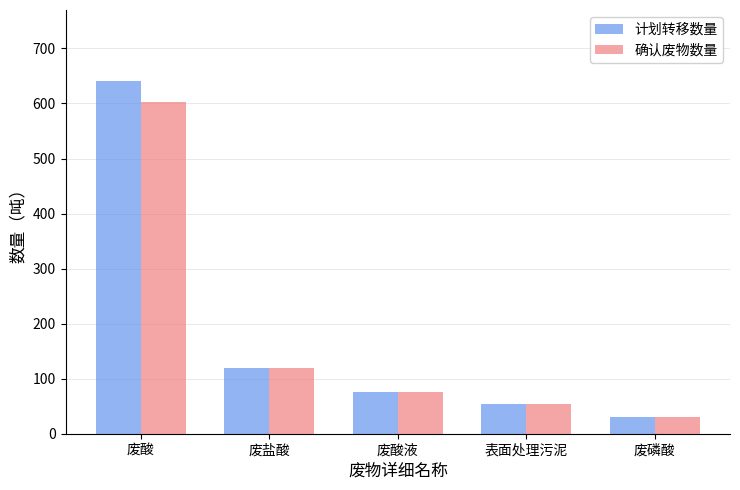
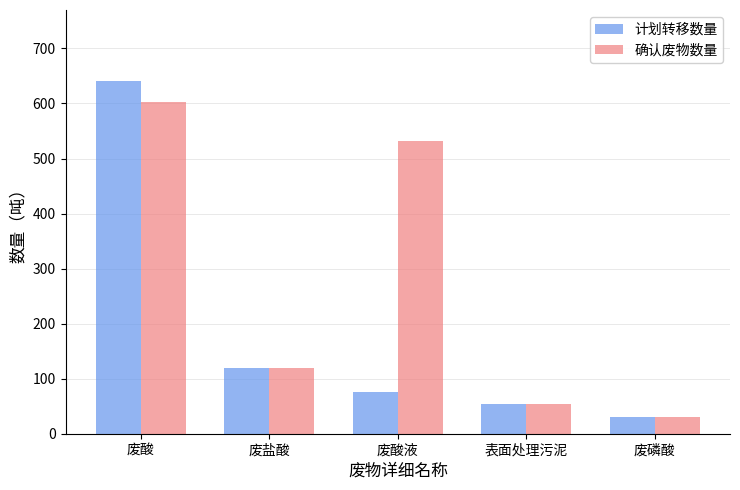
确认废物数量, 废酸液: 80 -> 530
